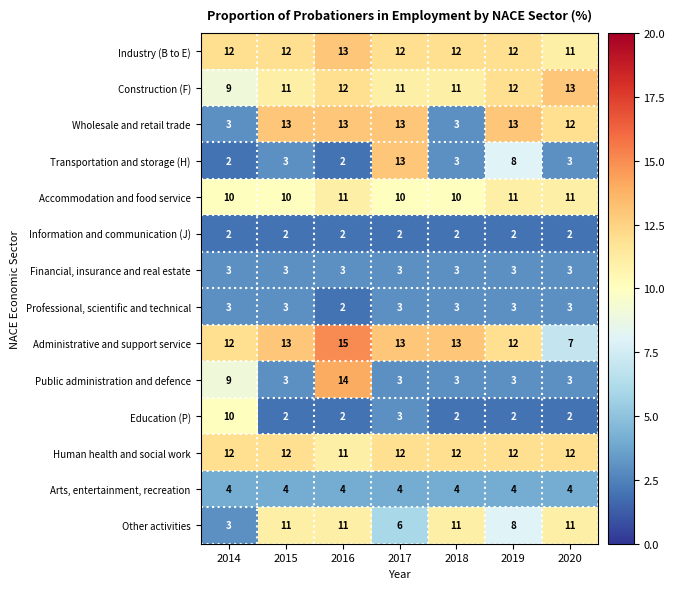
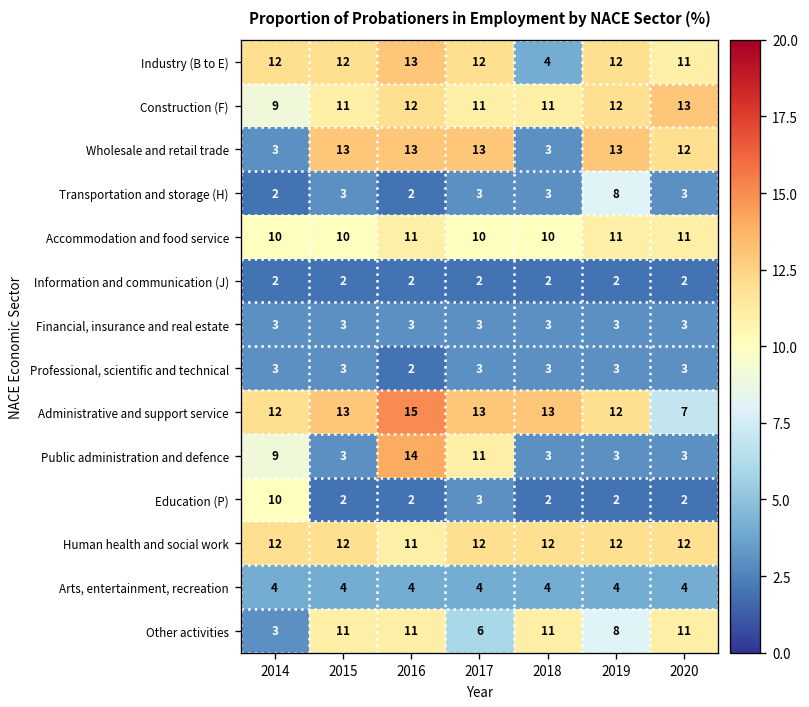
Industry (B to E), 2018: 12 -> 4
Transportation and storage (H), 2017: 13 -> 3
Public administration and defence, 2017: 3 -> 11
